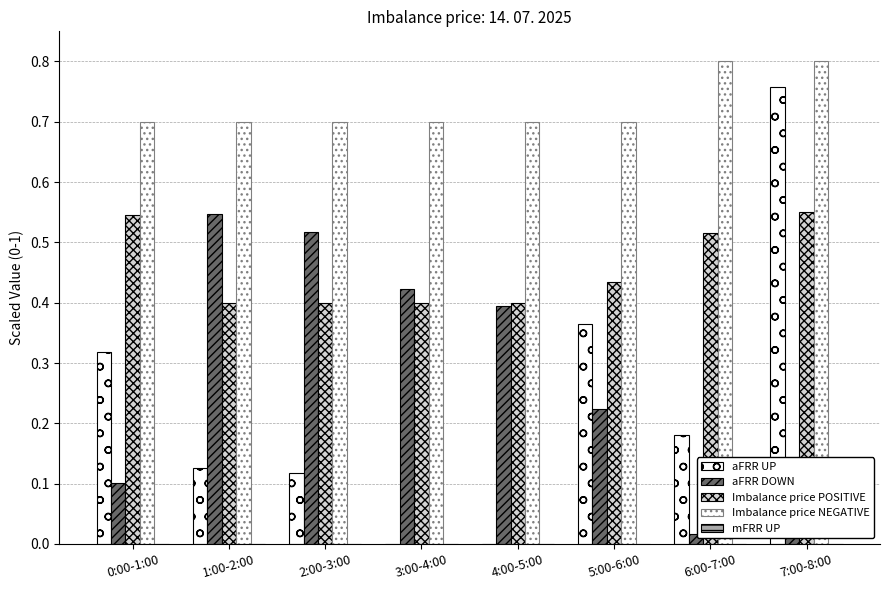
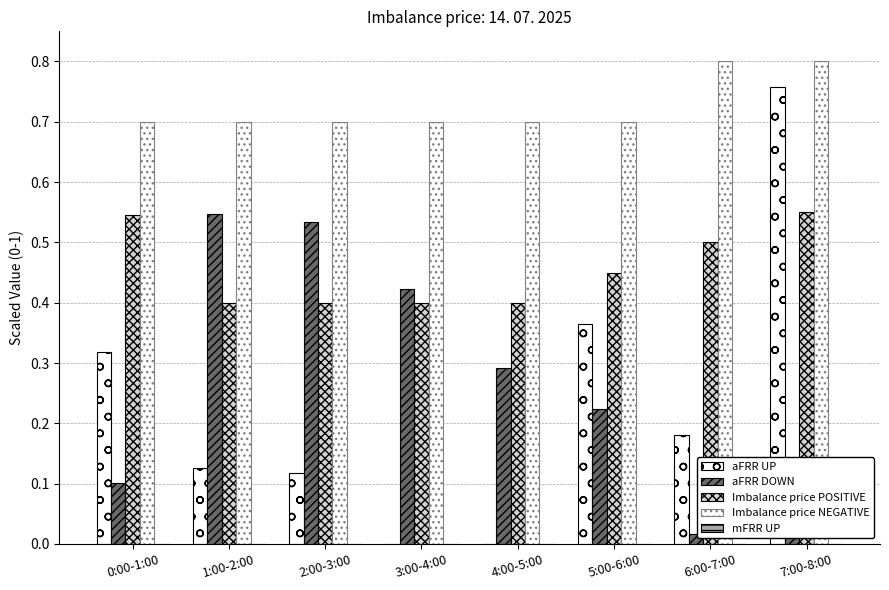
aFRR DOWN, 2:00-3:00: 0.52 -> 0.53
aFRR DOWN, 4:00-5:00: 0.40 -> 0.29
Imbalance price POSITIVE, 5:00-6:00: 0.44 -> 0.45
Imbalance price POSITIVE, 6:00-7:00: 0.52 -> 0.50
